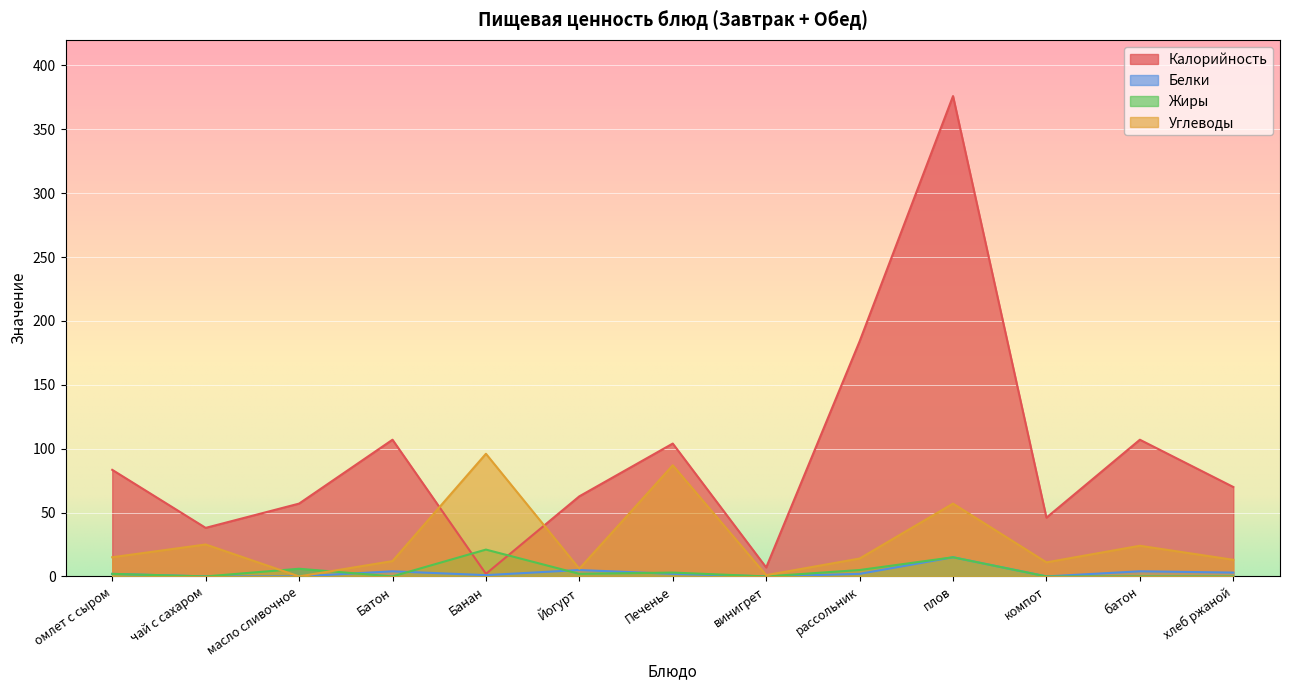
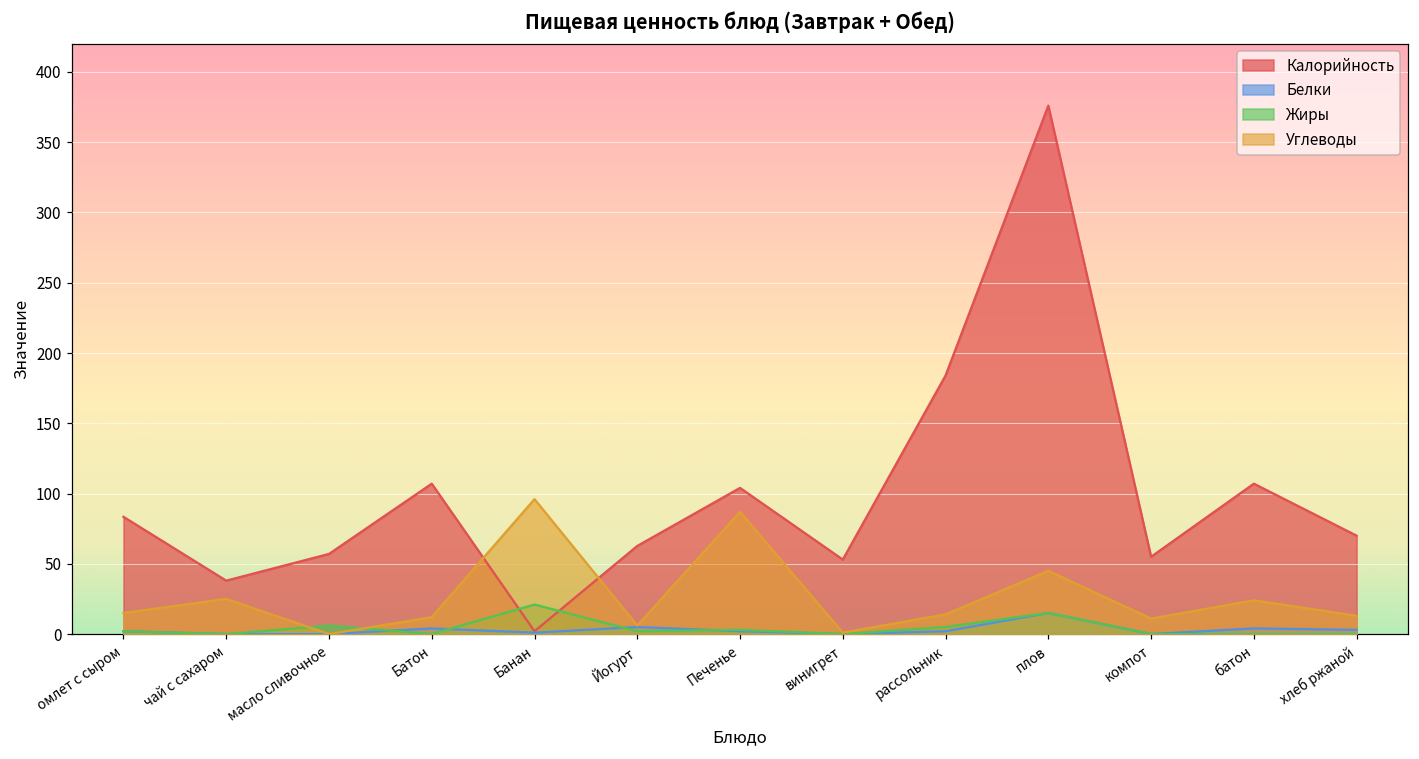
Калорийность, винигрет: 7 -> 53
Углеводы, плов: 57 -> 45
Калорийность, компот: 46 -> 55
